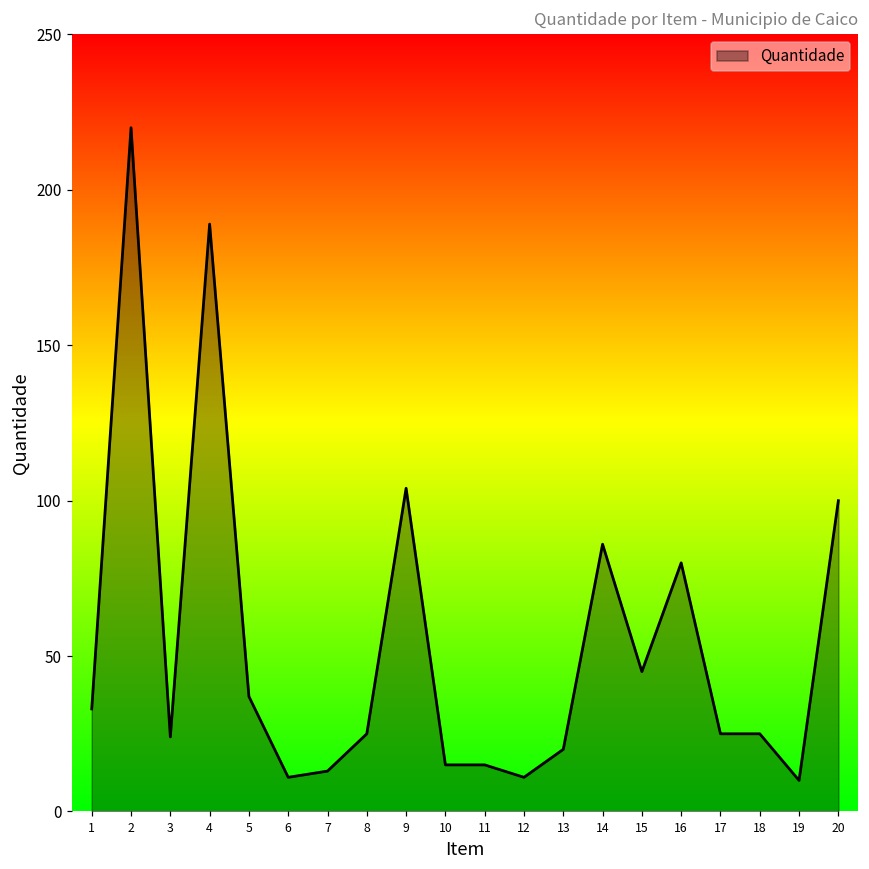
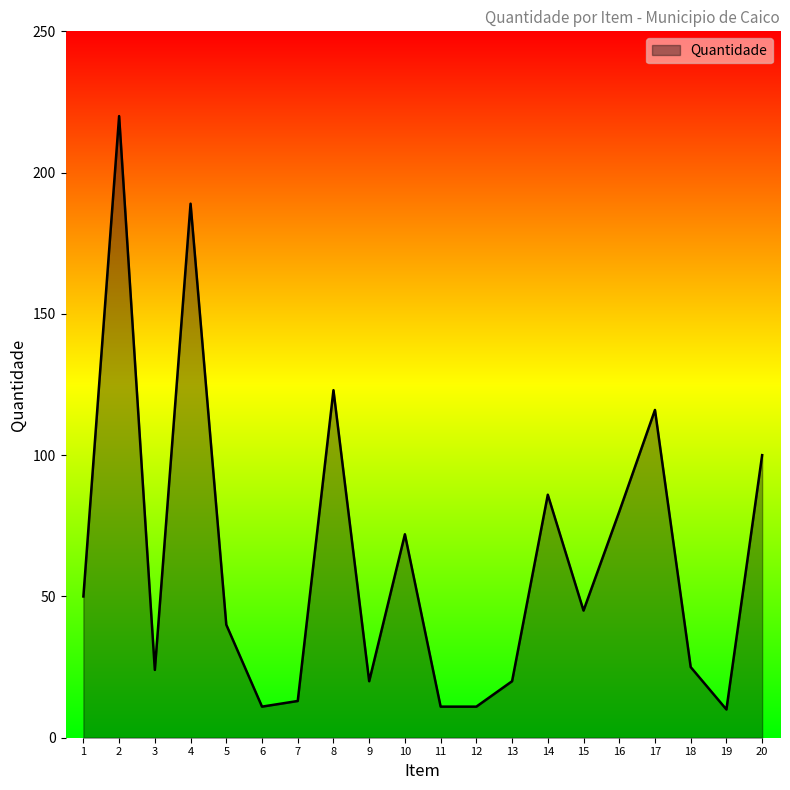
1: 33 -> 50
5: 37 -> 40
8: 25 -> 123
9: 104 -> 20
10: 15 -> 72
11: 15 -> 11
17: 25 -> 116
